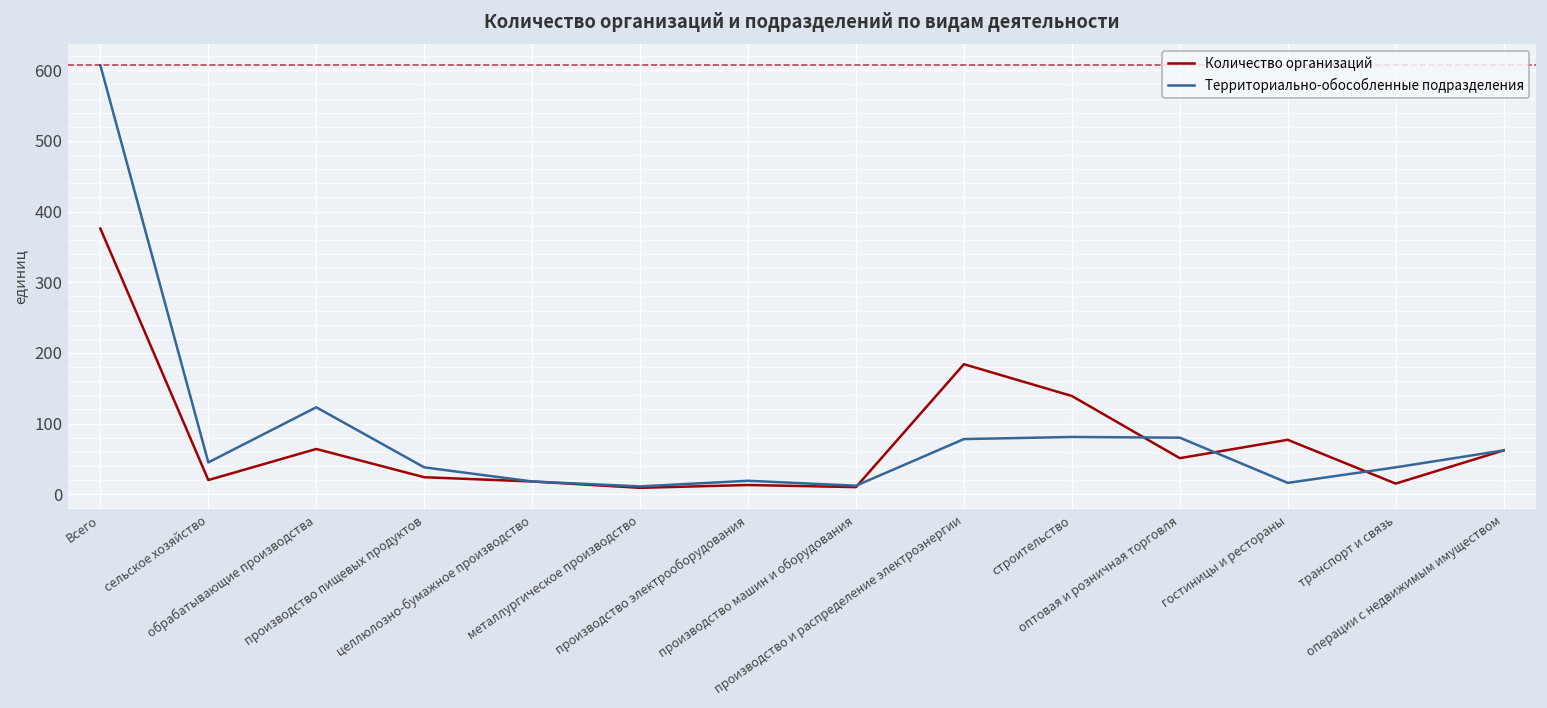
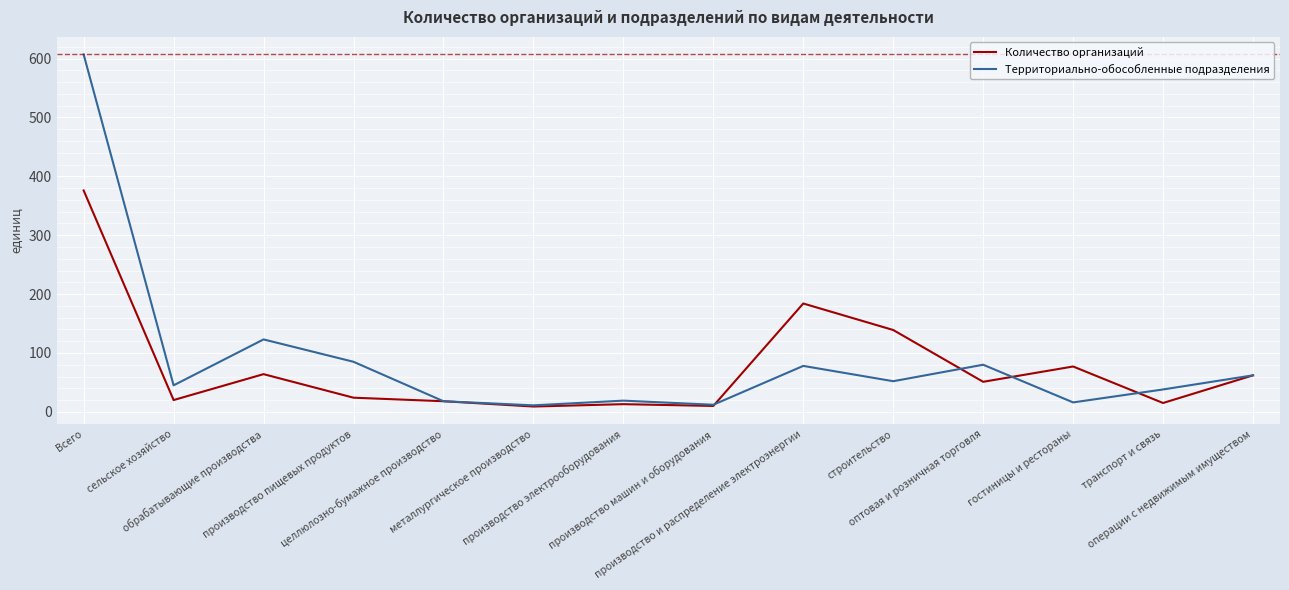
Территориально-обособленные подразделения, производство пищевых продуктов: 40 -> 90
Территориально-обособленные подразделения, строительство: 80 -> 50
